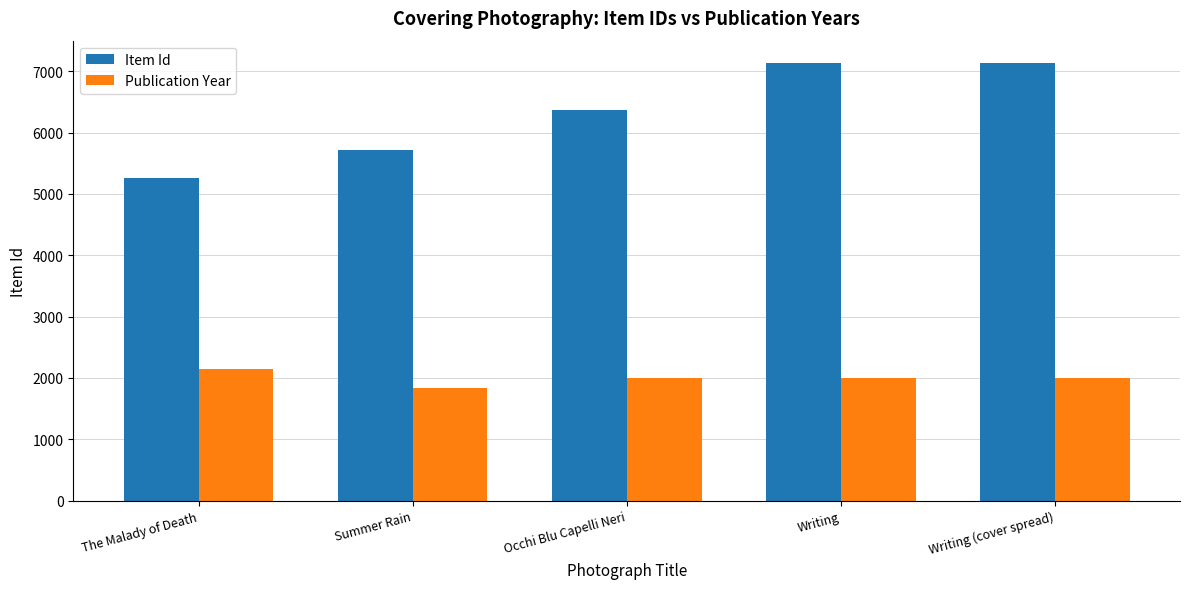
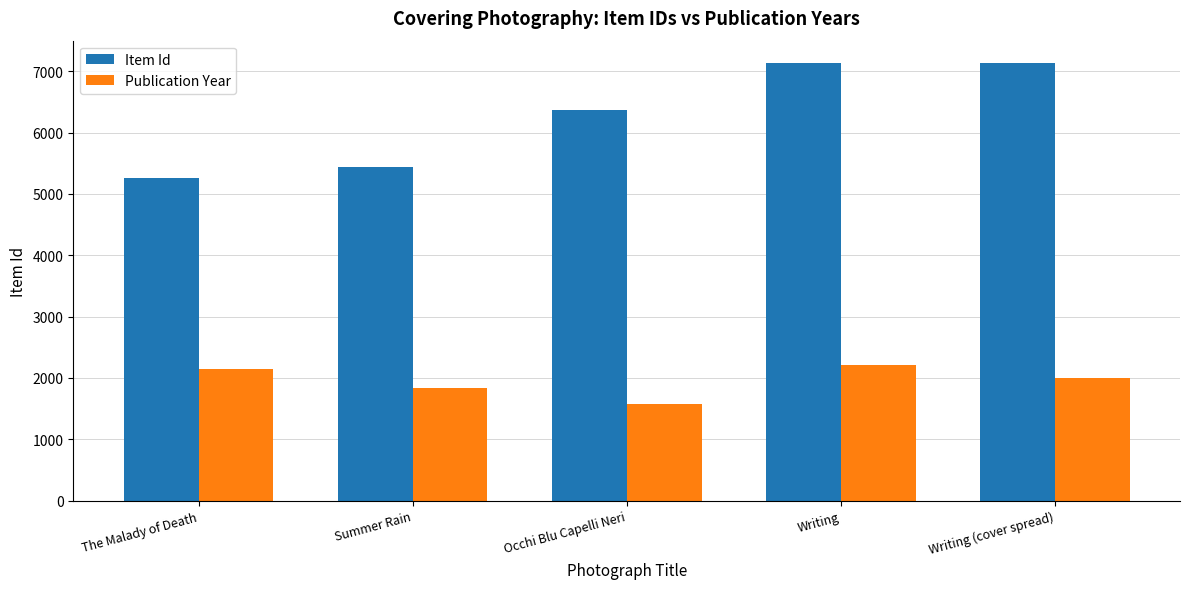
Item Id, Summer Rain: 5700 -> 5400
Publication Year, Occhi Blu Capelli Neri: 2000 -> 1600
Publication Year, Writing: 2000 -> 2200
